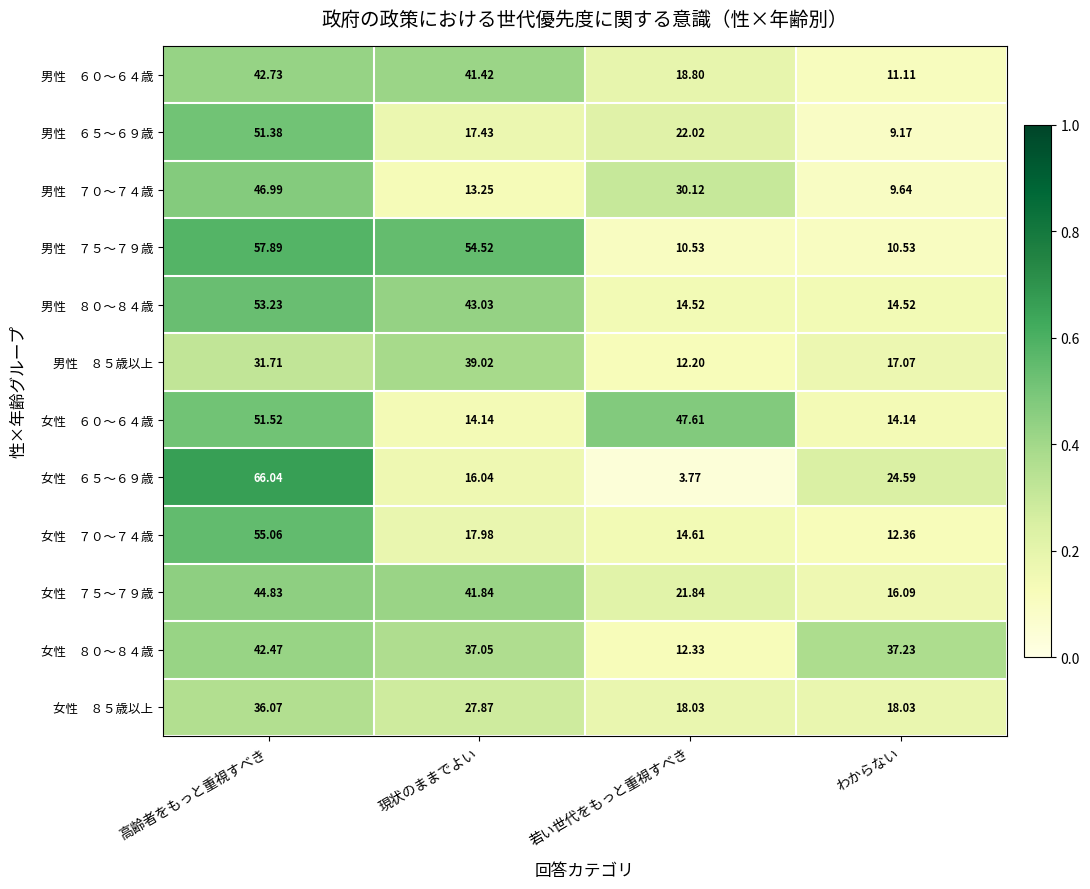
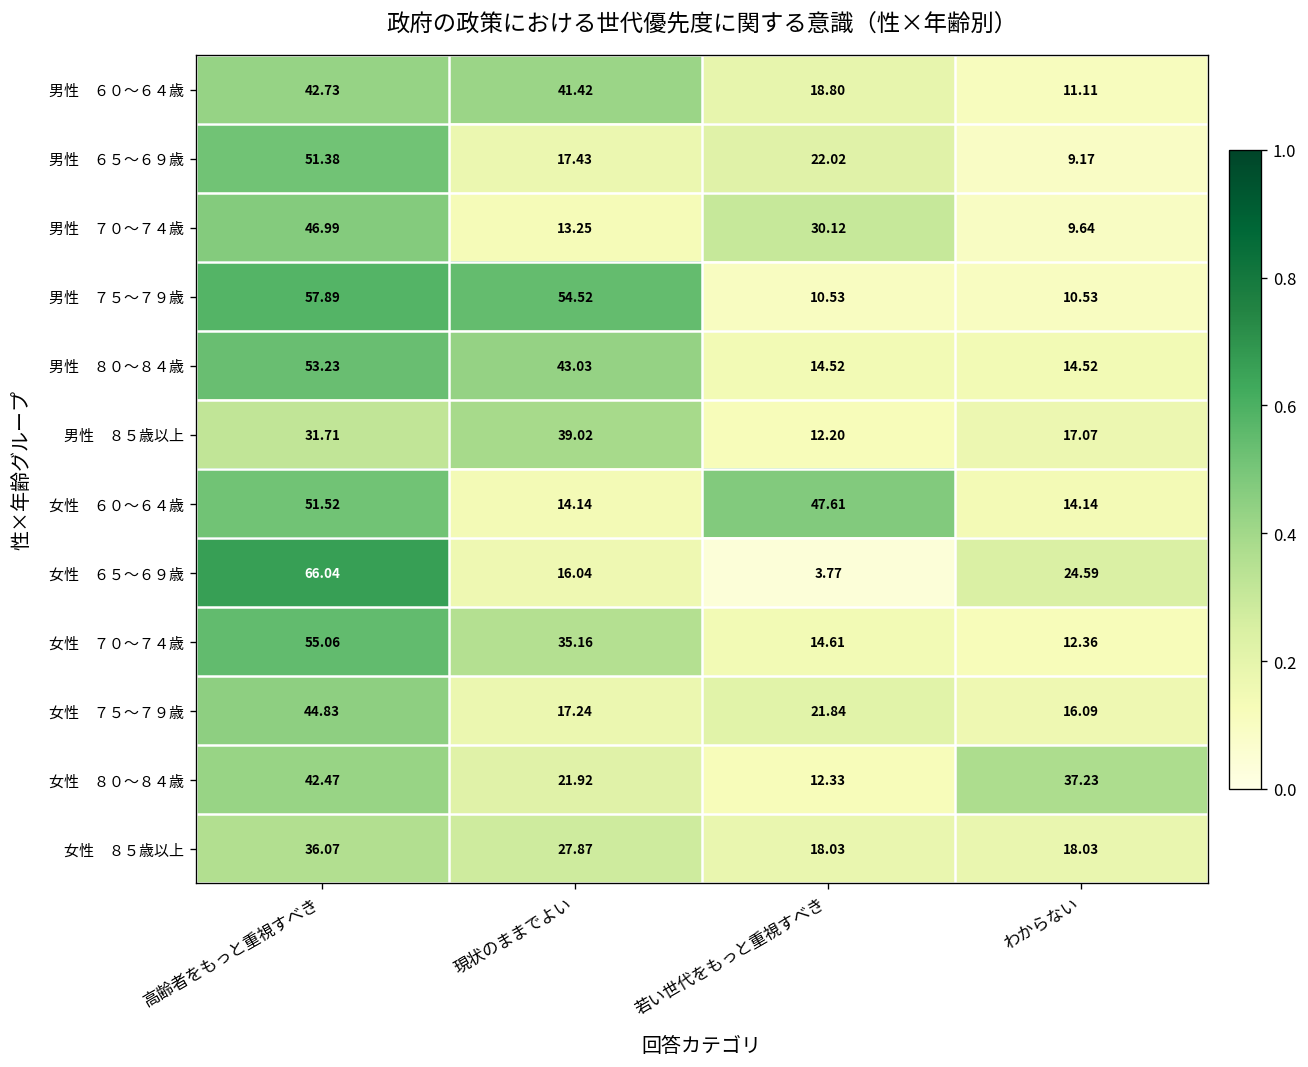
女性 ７０～７４歳, 現状のままでよい: 17.98 -> 35.16
女性 ７５～７９歳, 現状のままでよい: 41.84 -> 17.24
女性 ８０～８４歳, 現状のままでよい: 37.05 -> 21.92
